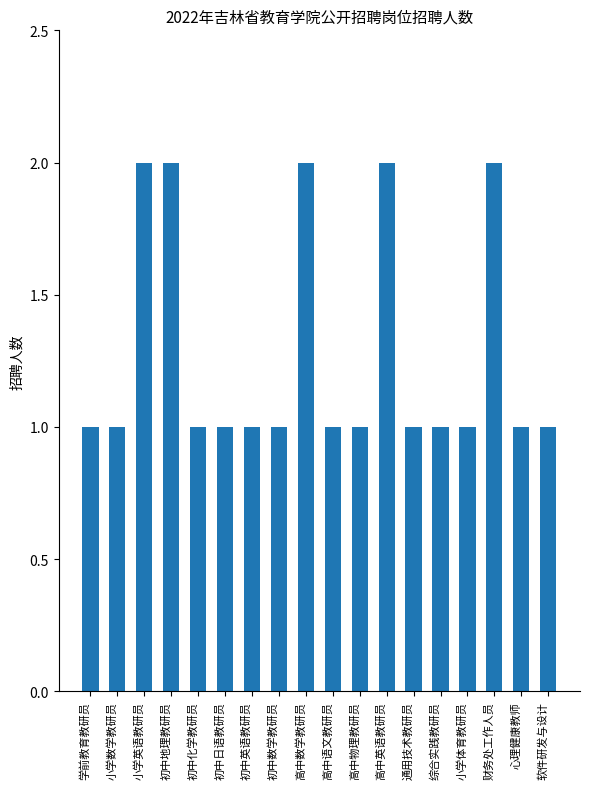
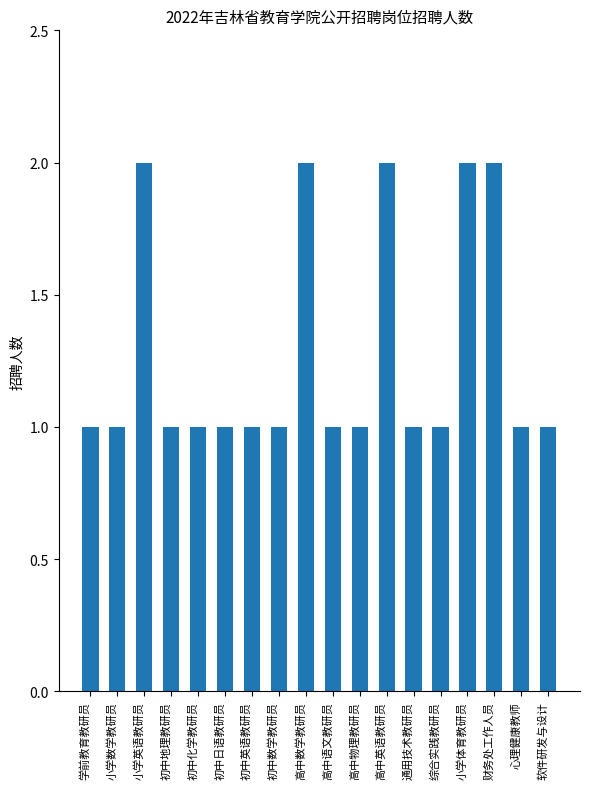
初中地理教研员: 2 -> 1
小学体育教研员: 1 -> 2
